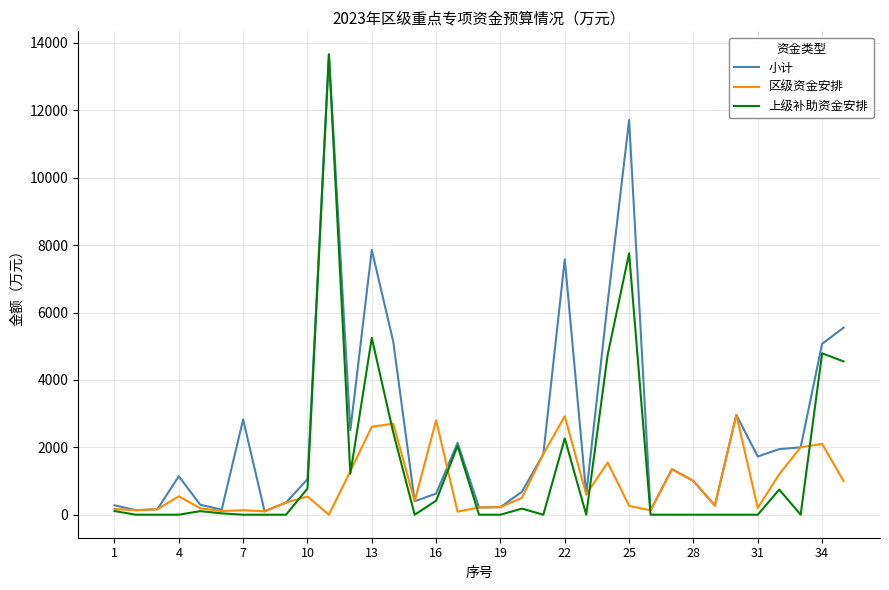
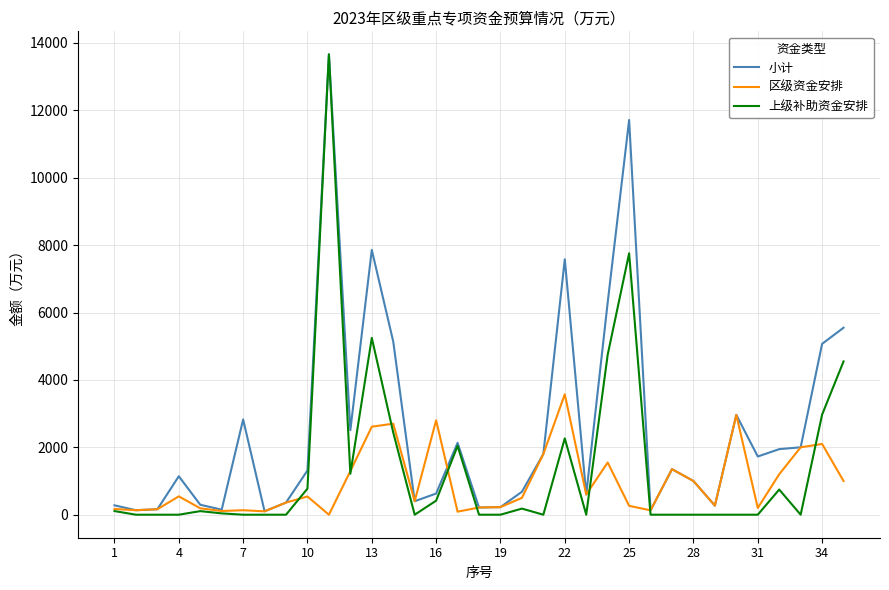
小计, 10: 1100 -> 1300
区级资金安排, 22: 2900 -> 3600
上级补助资金安排, 34: 4800 -> 3000
